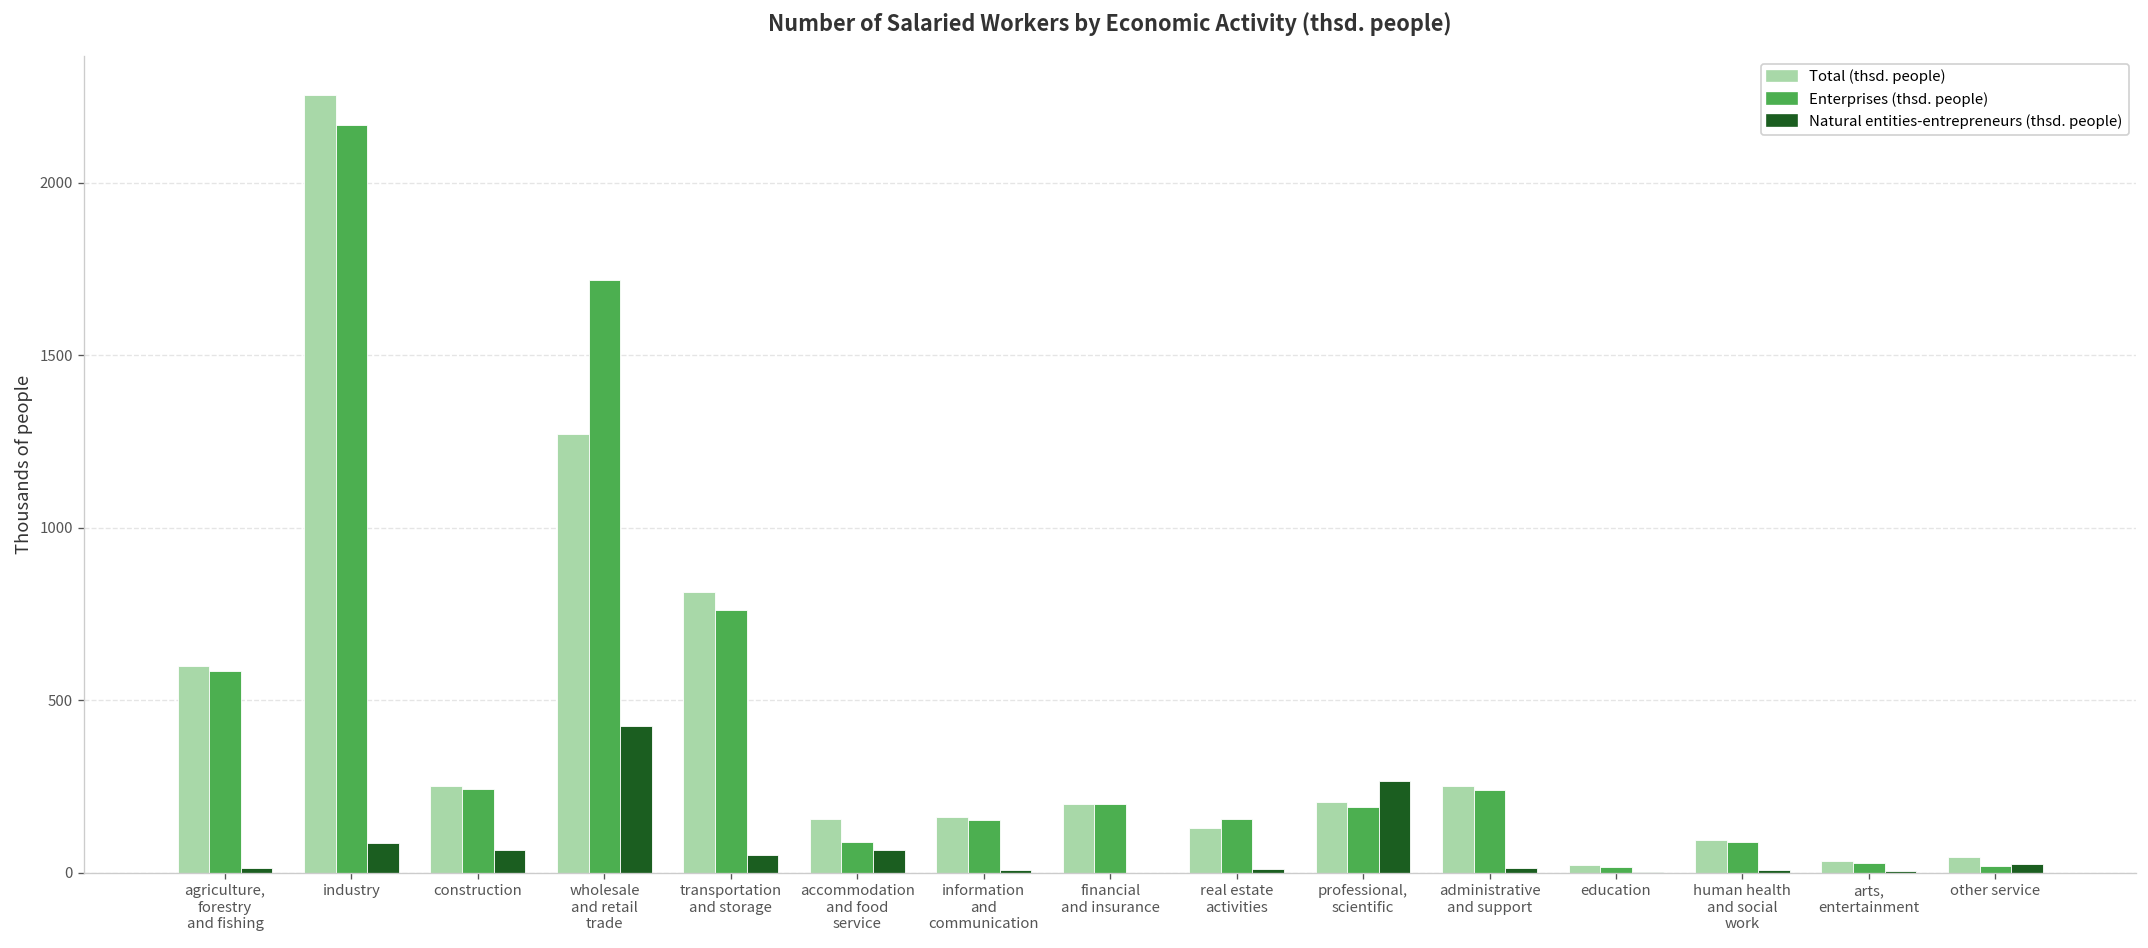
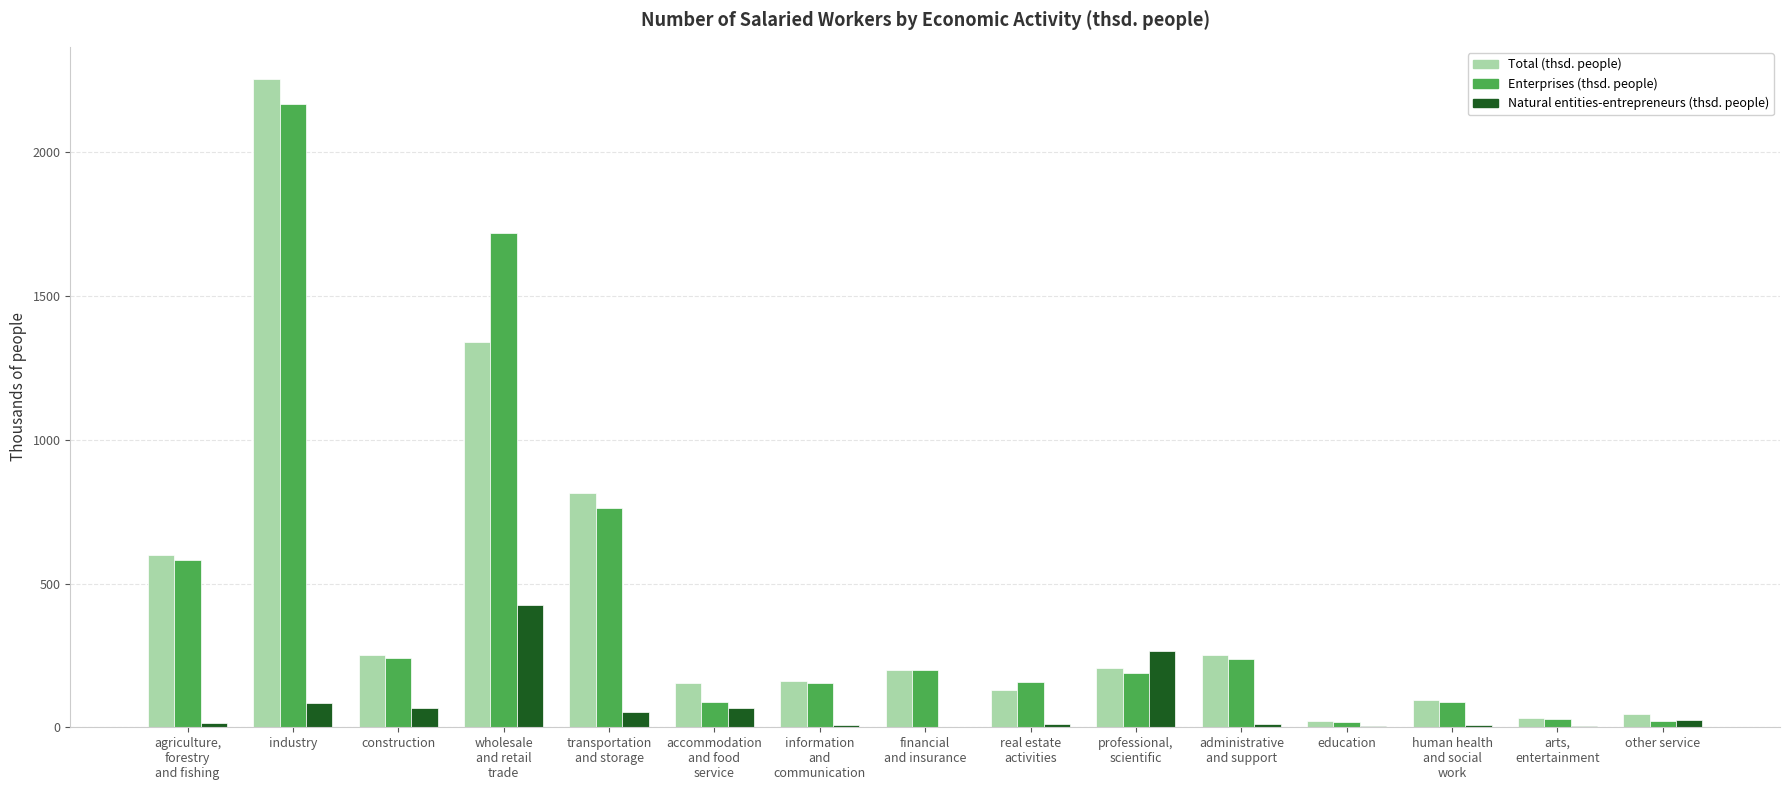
Total (thsd. people), wholesale and retail trade: 1270 -> 1340
